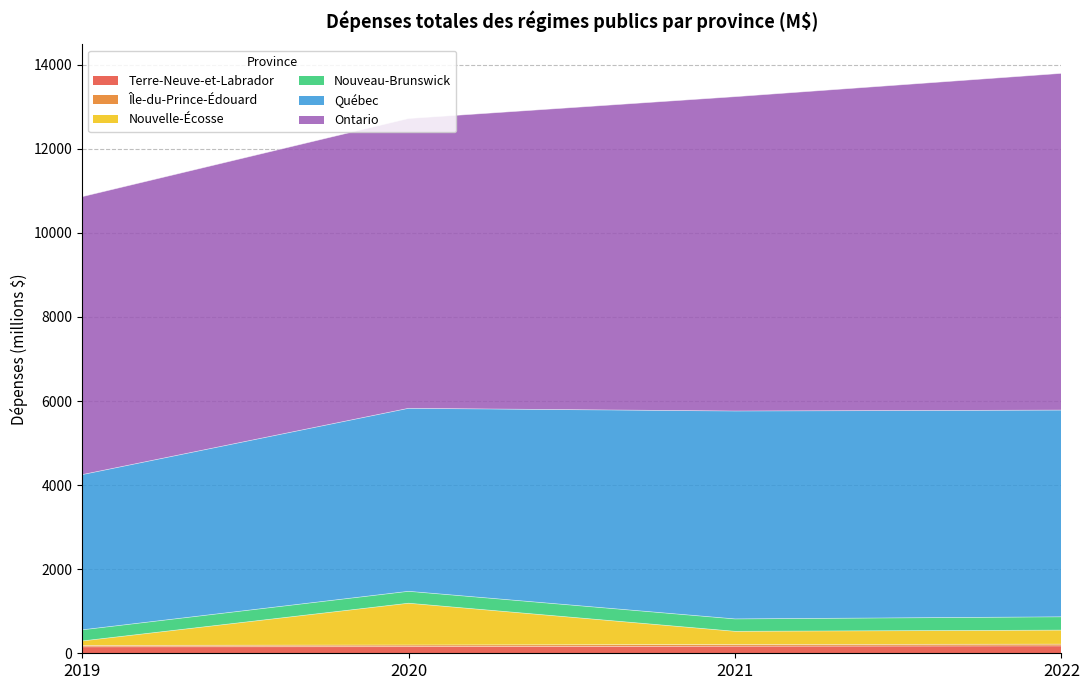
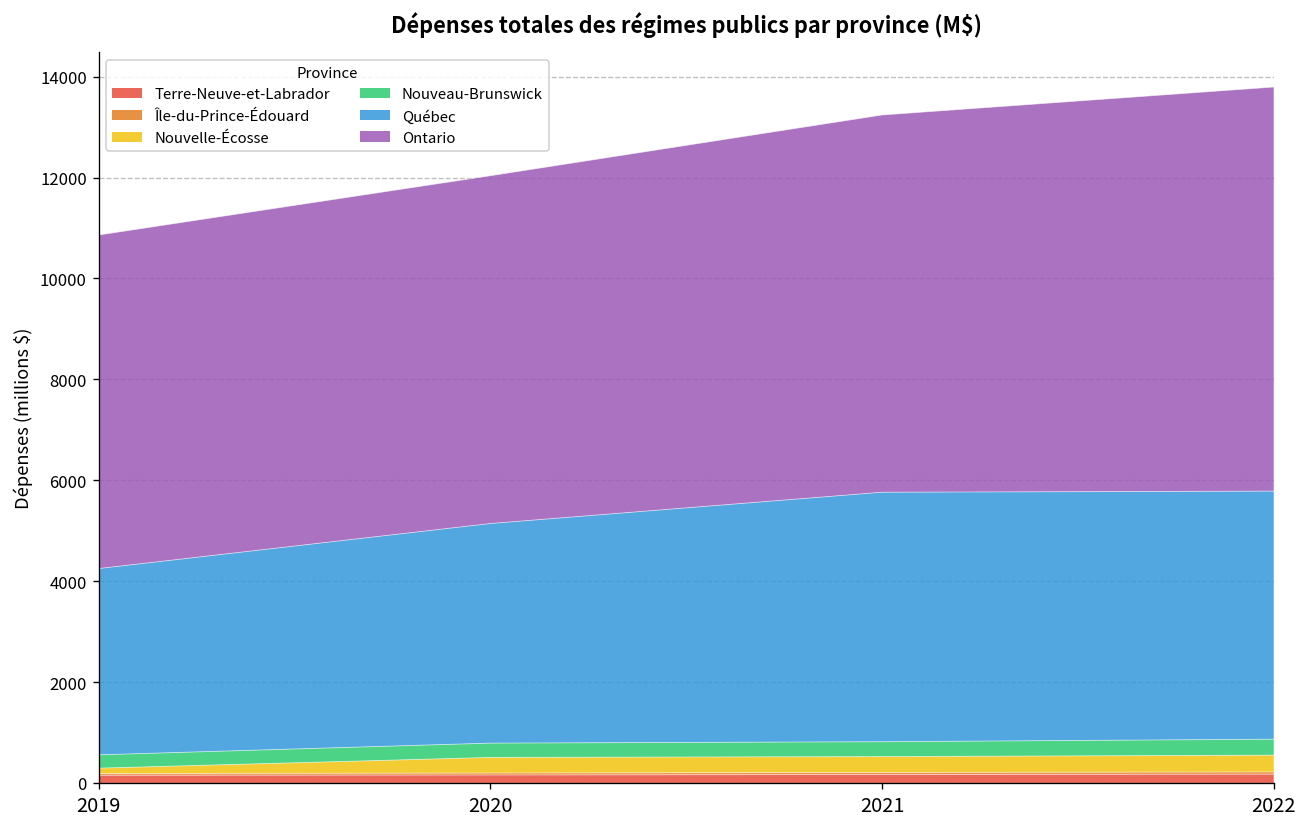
Nouvelle-Écosse, 2020: 1000 -> 300
